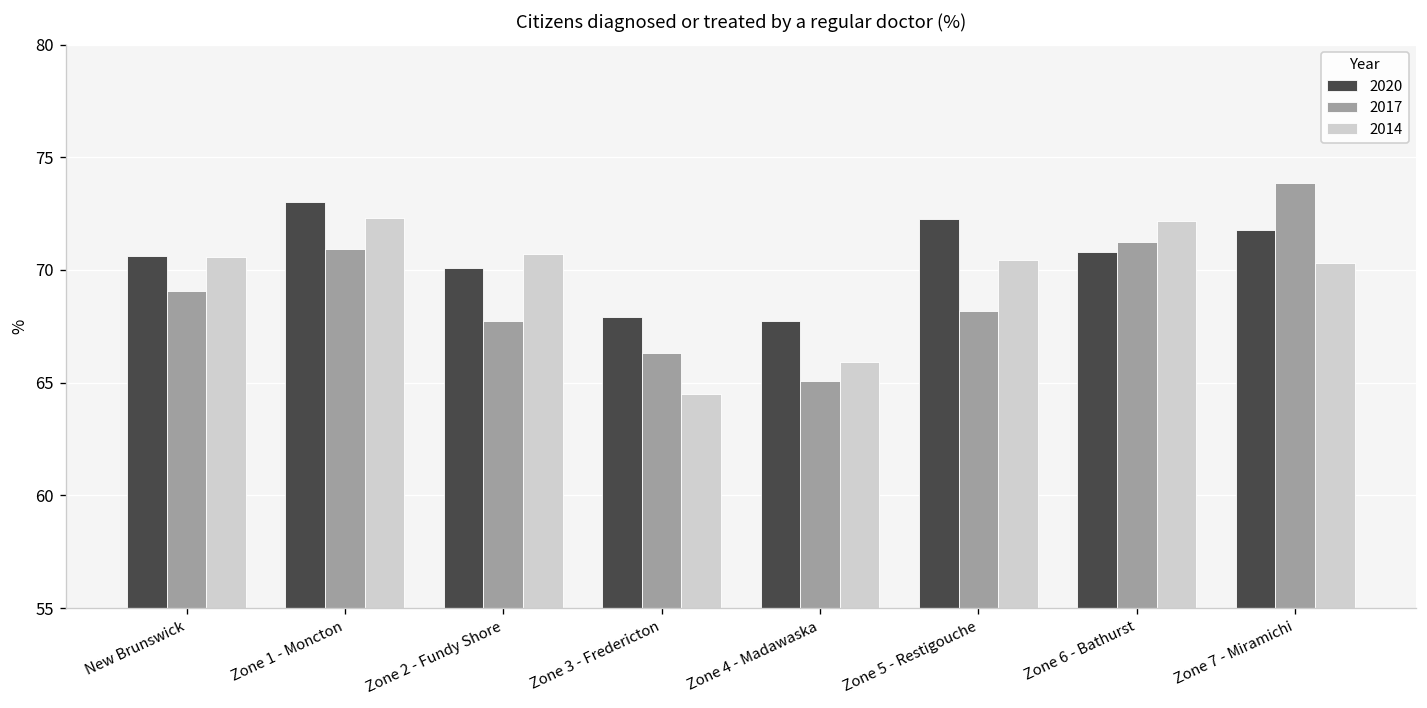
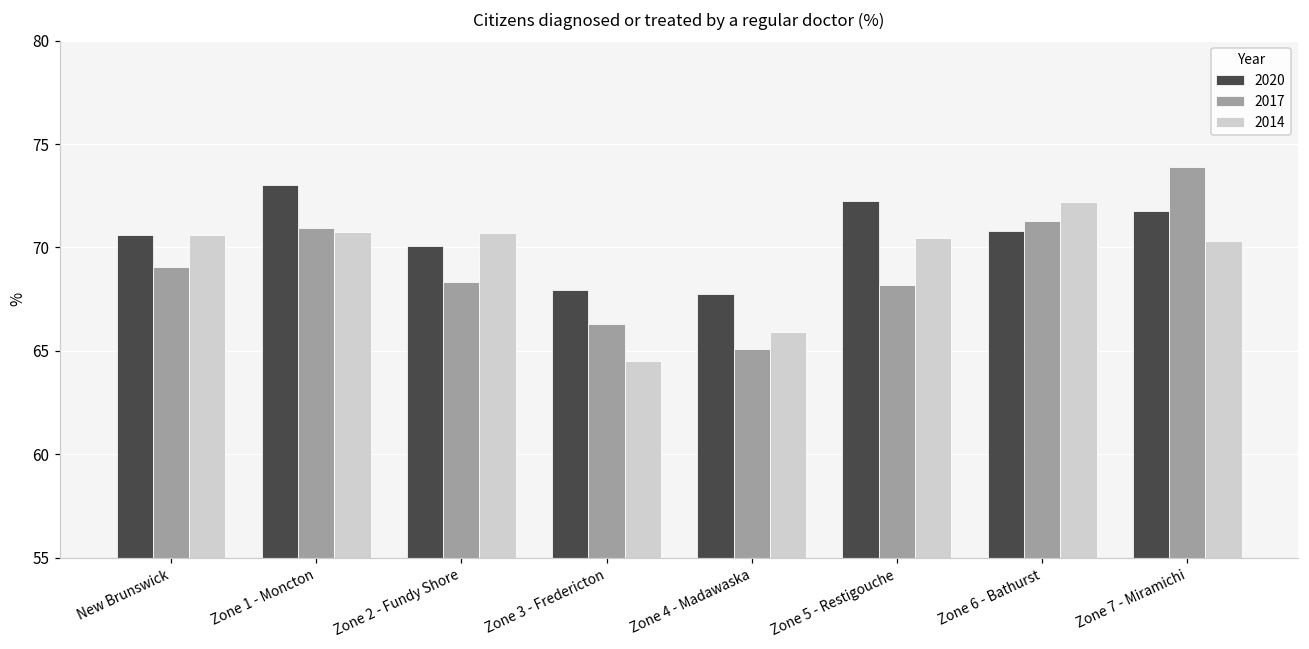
2014, Zone 1 - Moncton: 72.3 -> 70.8
2017, Zone 2 - Fundy Shore: 67.8 -> 68.3
